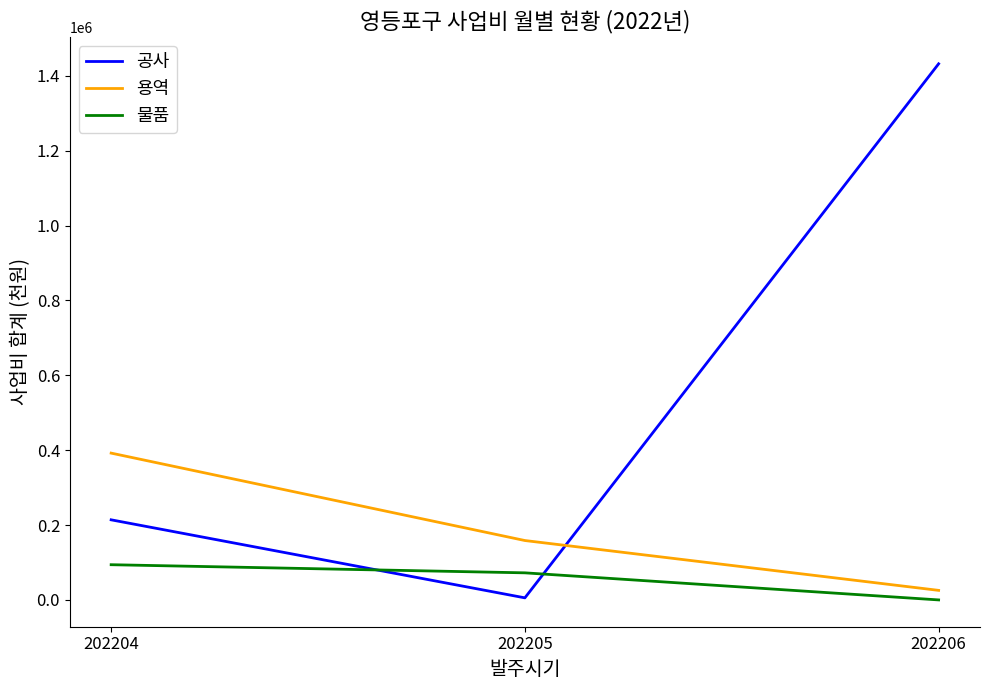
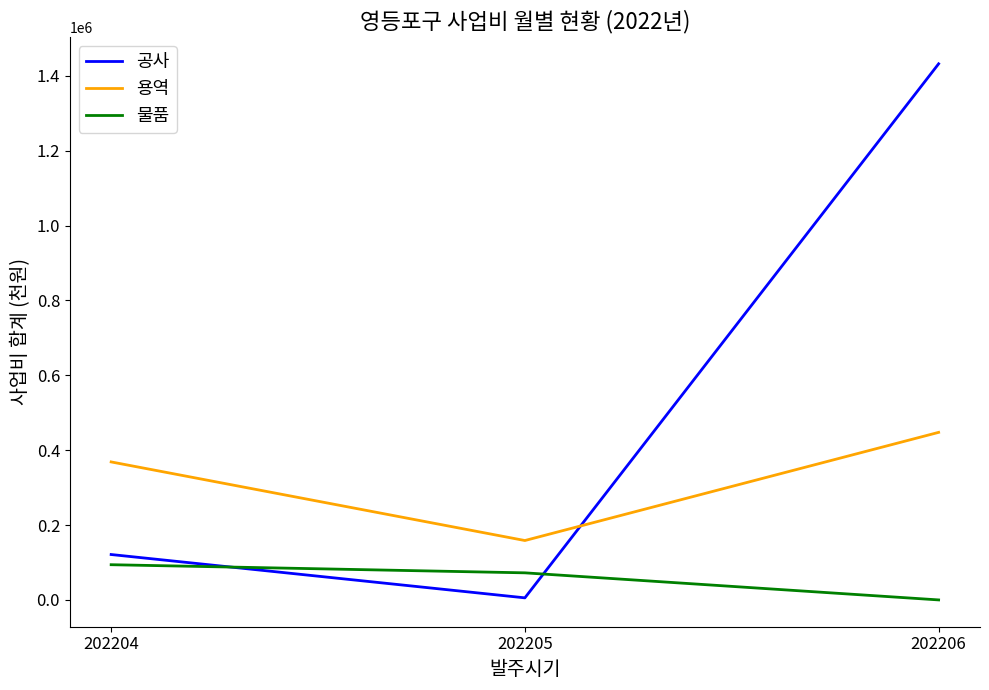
공사, 202204: 210000 -> 120000
용역, 202204: 390000 -> 370000
용역, 202206: 30000 -> 450000
